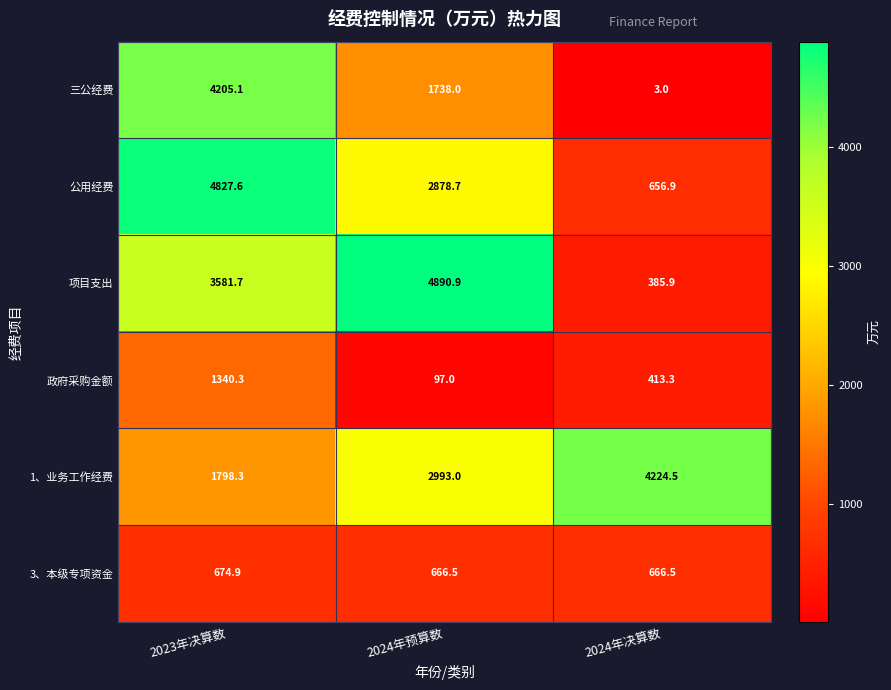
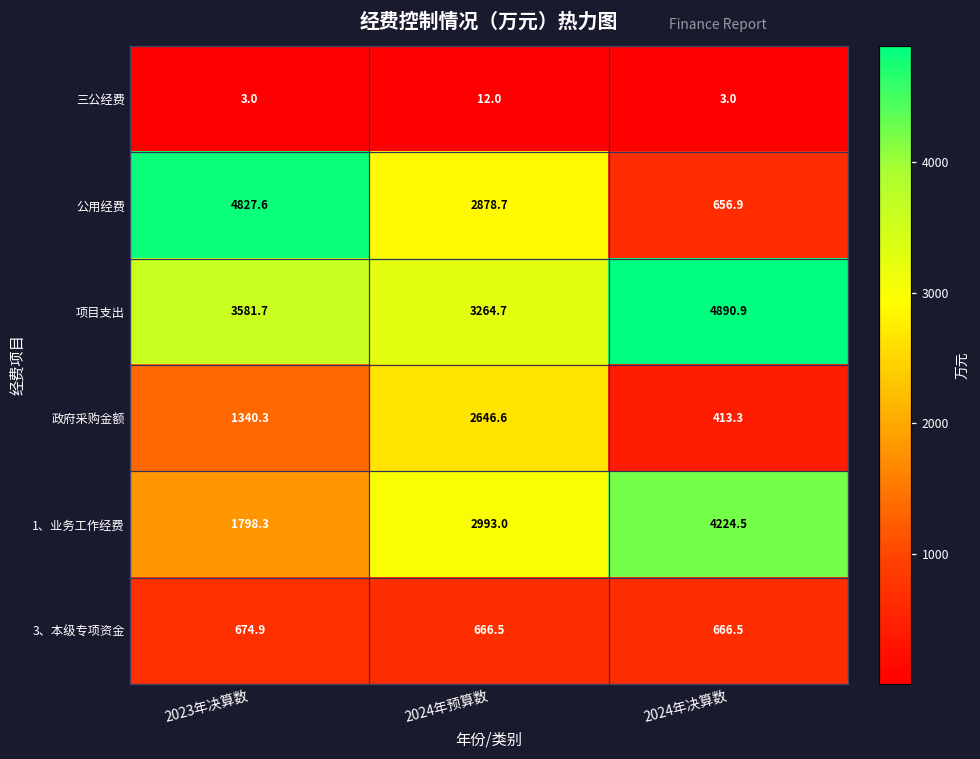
三公经费, 2023年决算数: 4205.1 -> 3.0
三公经费, 2024年预算数: 1738.0 -> 12.0
项目支出, 2024年预算数: 4890.9 -> 3264.7
项目支出, 2024年决算数: 385.9 -> 4890.9
政府采购金额, 2024年预算数: 97.0 -> 2646.6
